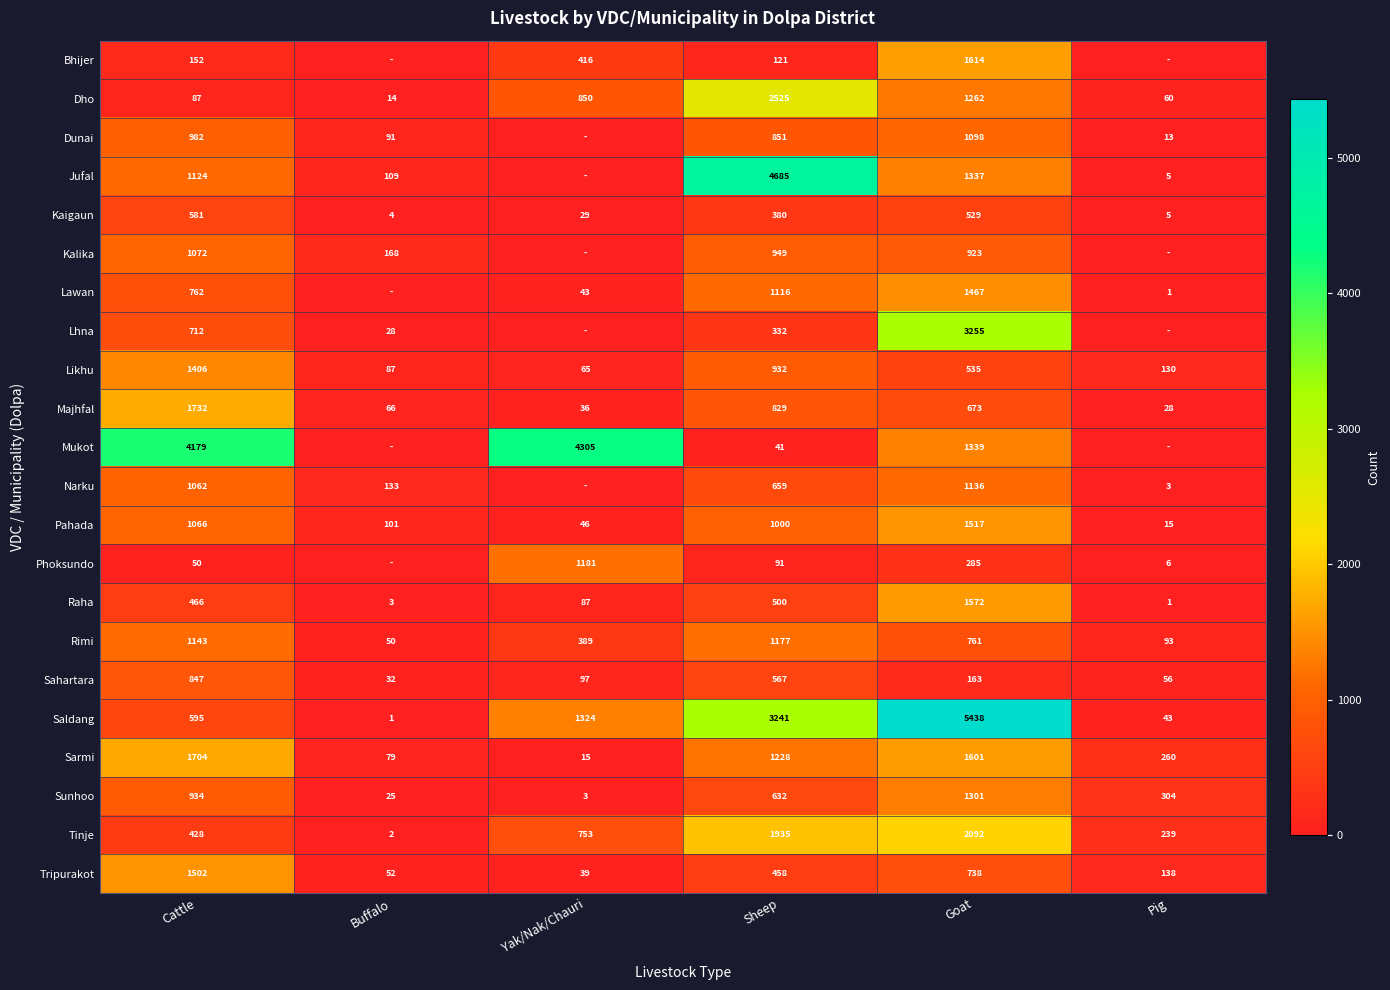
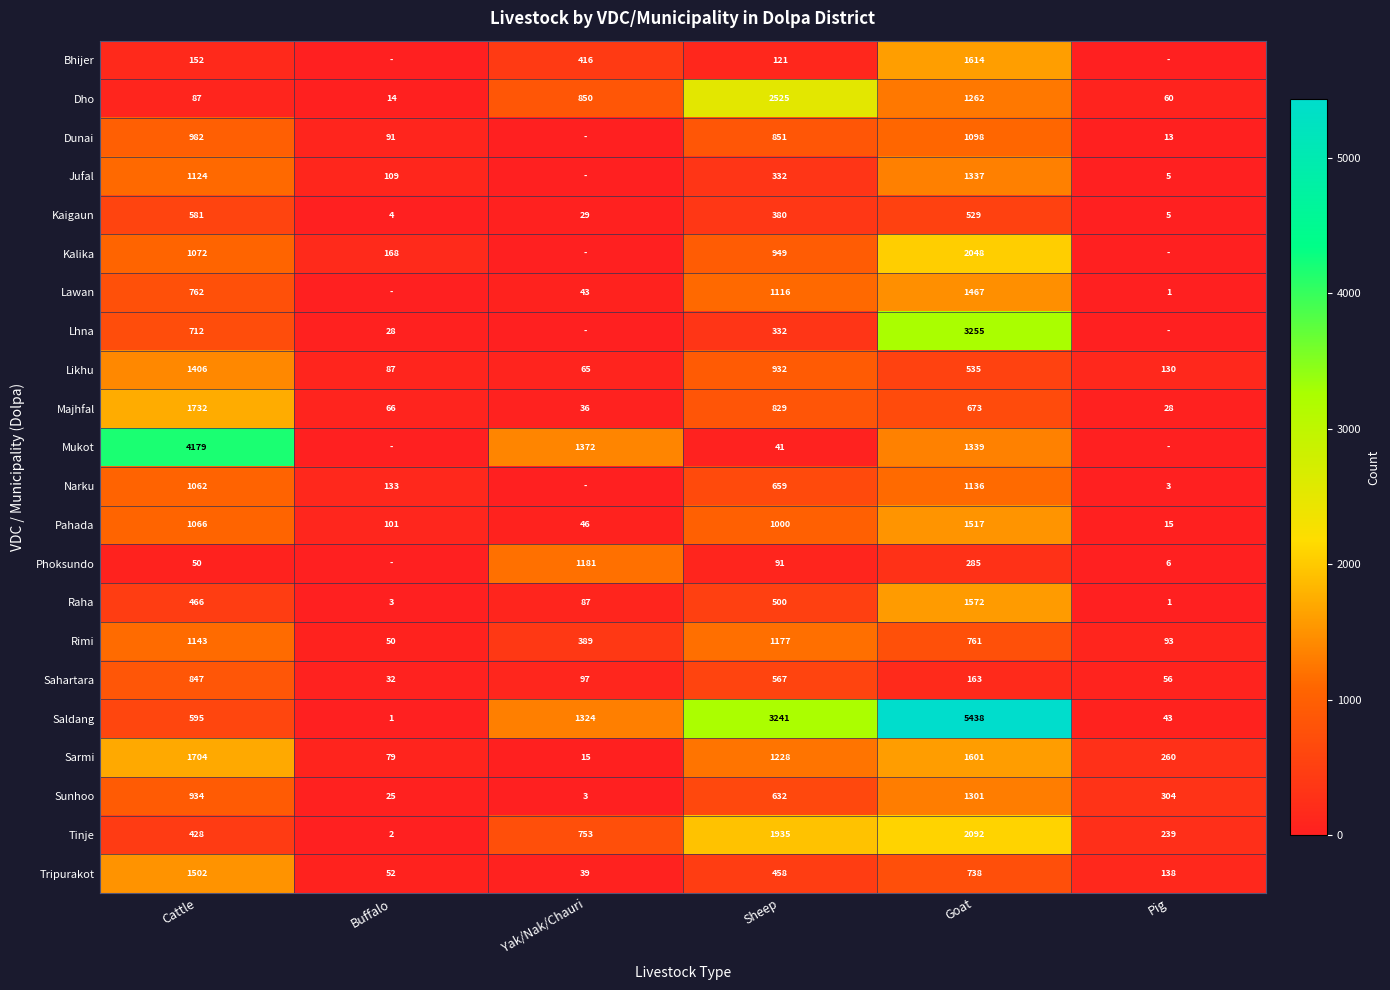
Jufal, Sheep: 4685 -> 332
Kalika, Goat: 923 -> 2048
Mukot, Yak/Nak/Chauri: 4305 -> 1372
